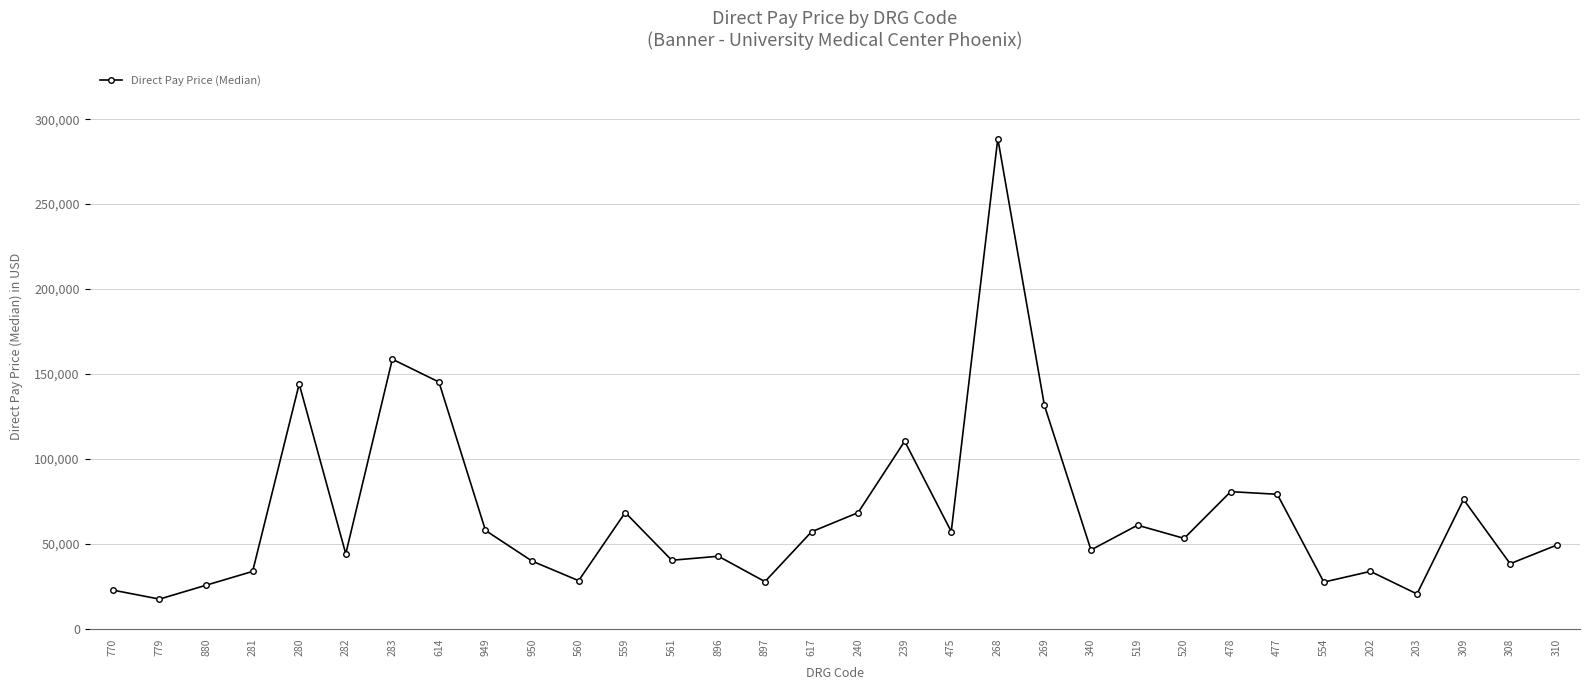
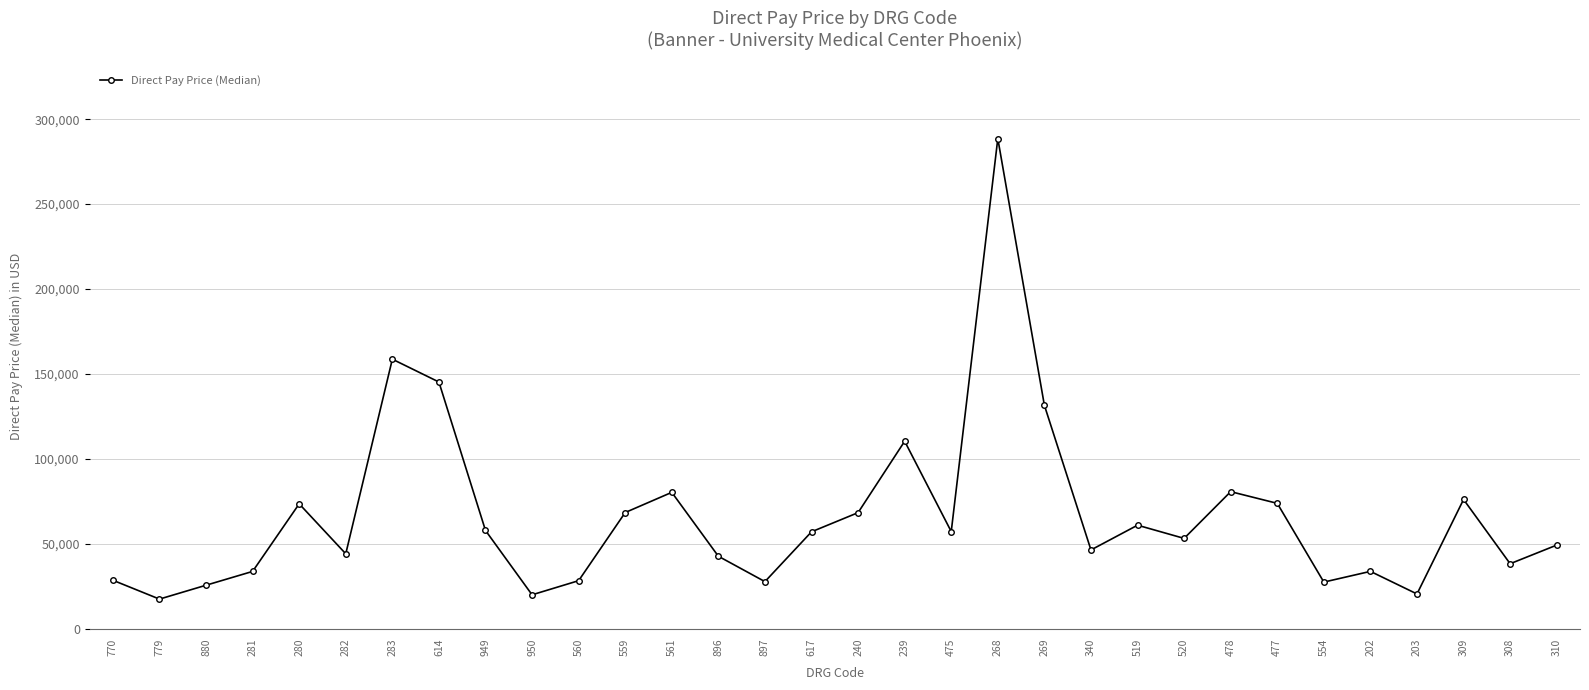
770: 23,000 -> 28,000
280: 144,000 -> 73,000
950: 40,000 -> 20,000
561: 40,000 -> 80,000
477: 79,000 -> 74,000
